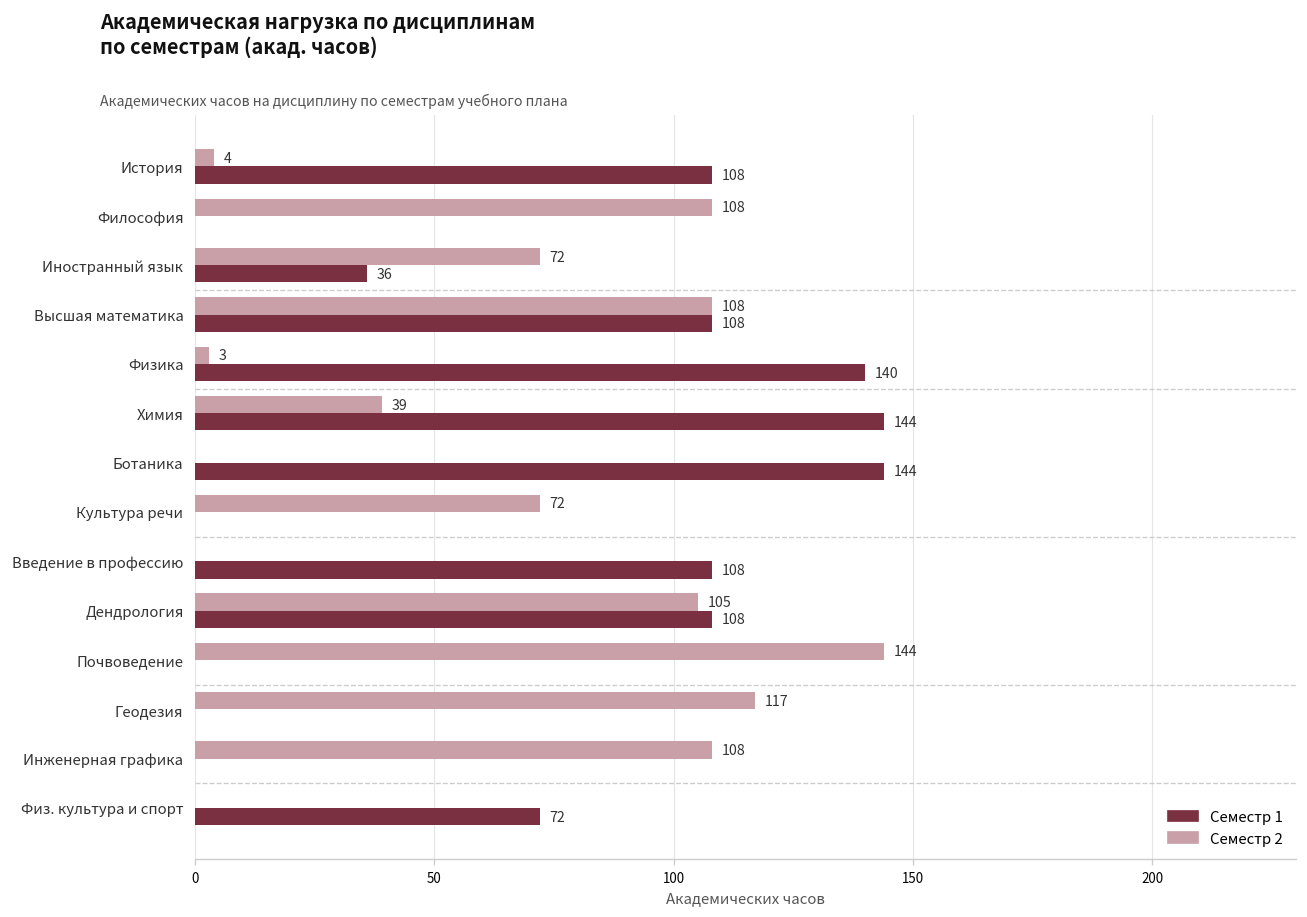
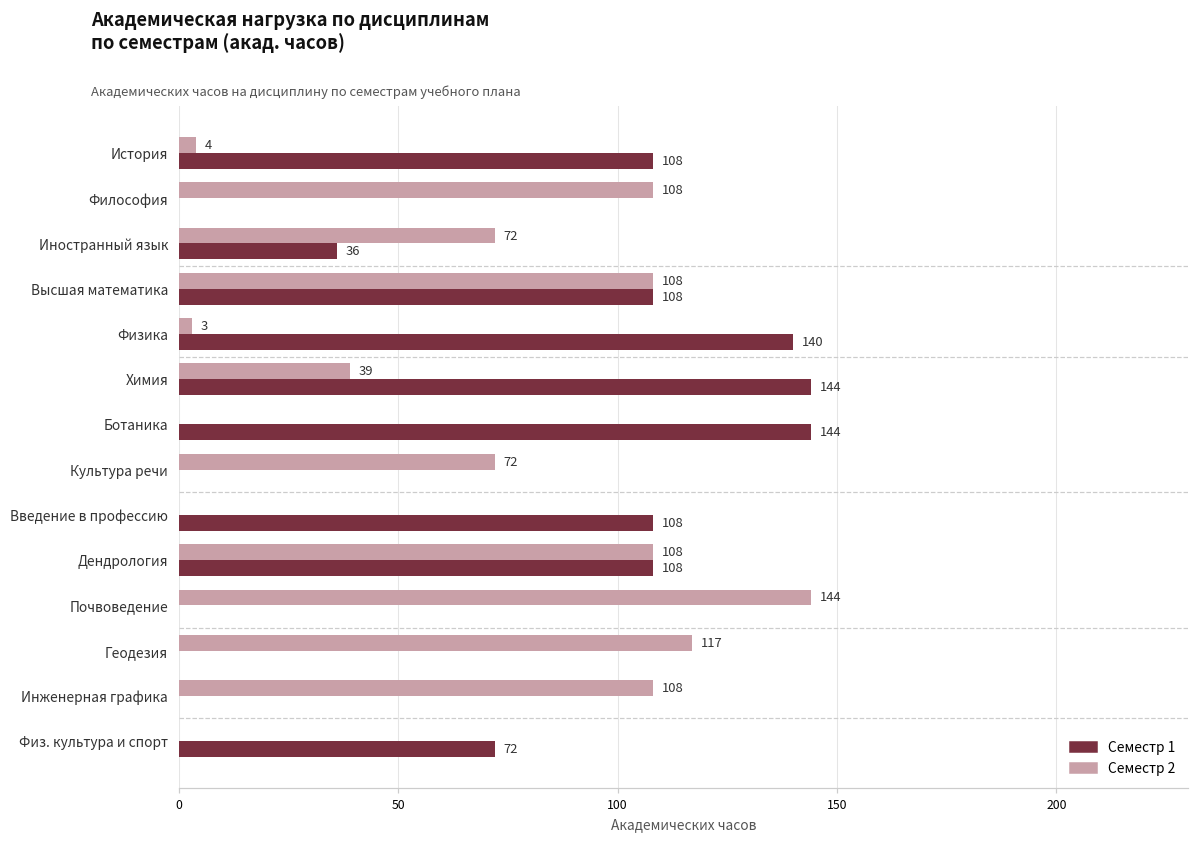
Семестр 2, Дендрология: 105 -> 108
